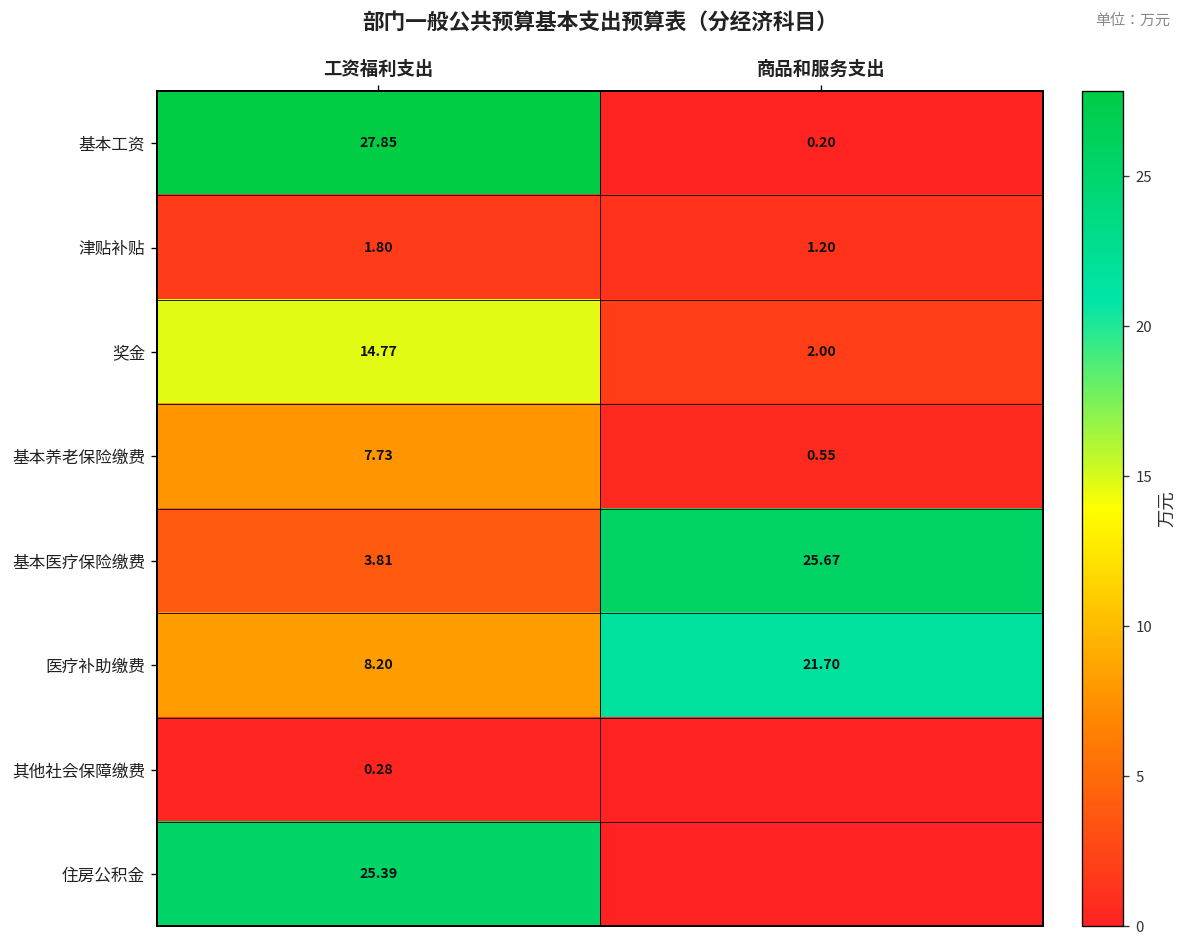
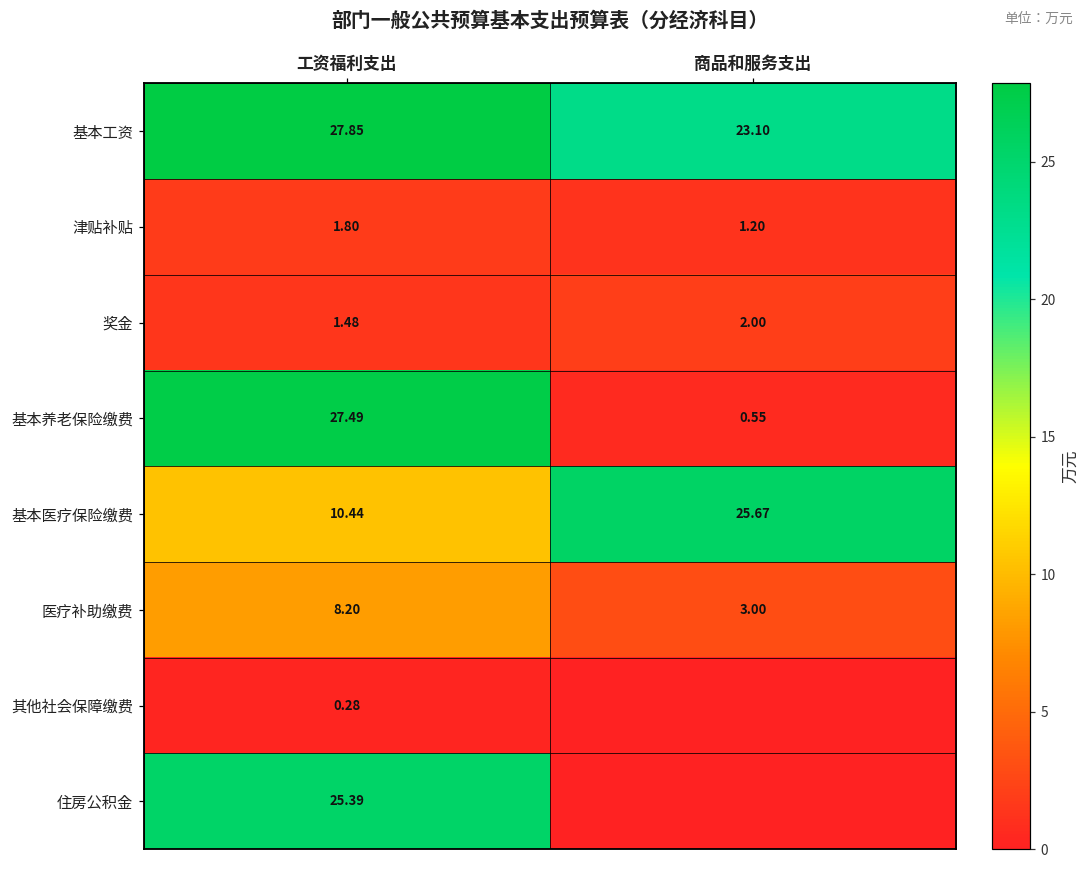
基本工资, 商品和服务支出: 0.20 -> 23.10
奖金, 工资福利支出: 14.77 -> 1.48
基本养老保险缴费, 工资福利支出: 7.73 -> 27.49
基本医疗保险缴费, 工资福利支出: 3.81 -> 10.44
医疗补助缴费, 商品和服务支出: 21.70 -> 3.00
